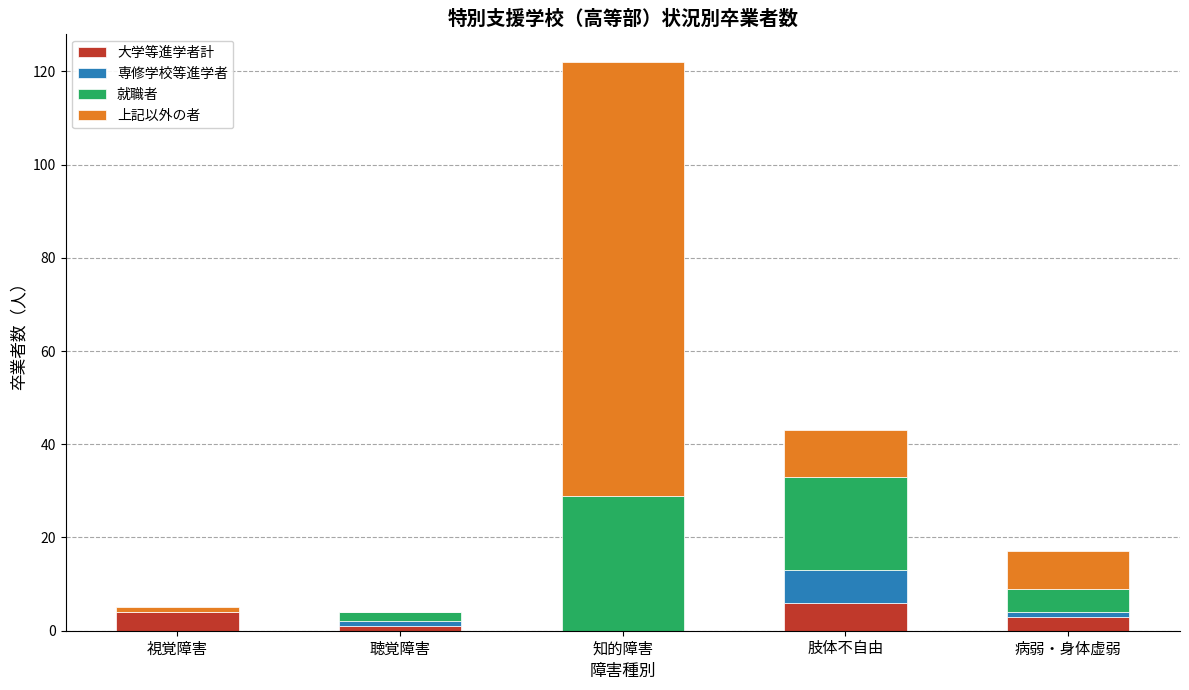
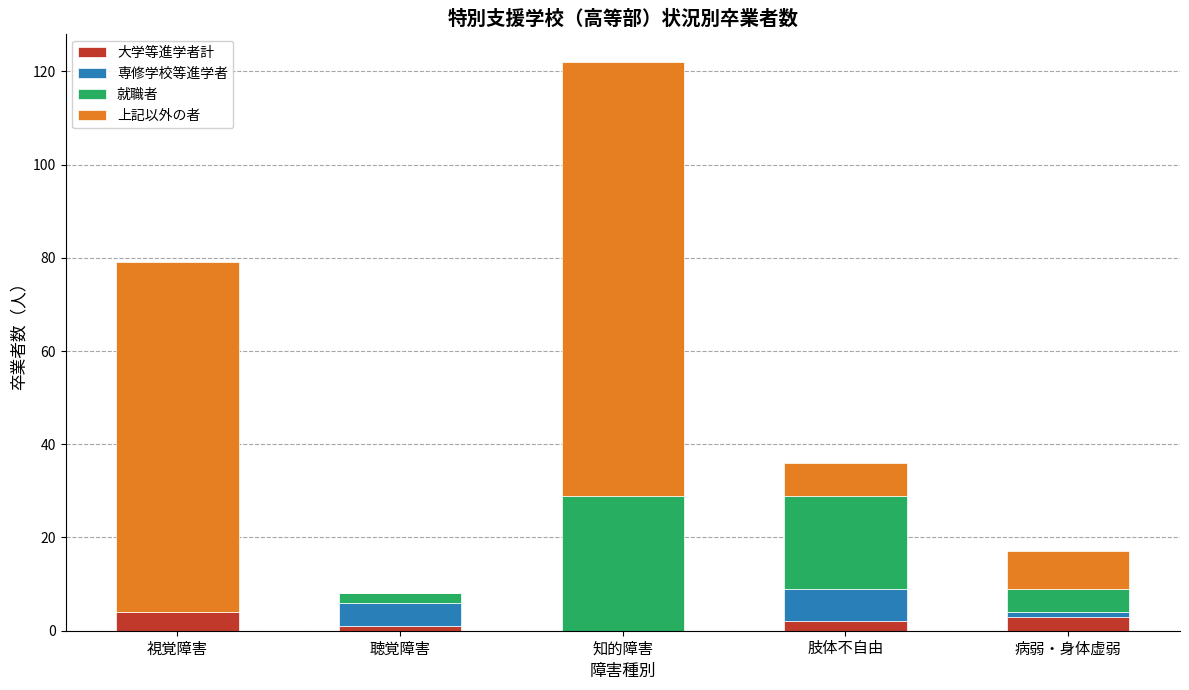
上記以外の者, 視覚障害: 1 -> 75
専修学校等進学者, 聴覚障害: 1 -> 5
大学等進学者計, 肢体不自由: 6 -> 2
上記以外の者, 肢体不自由: 10 -> 7
